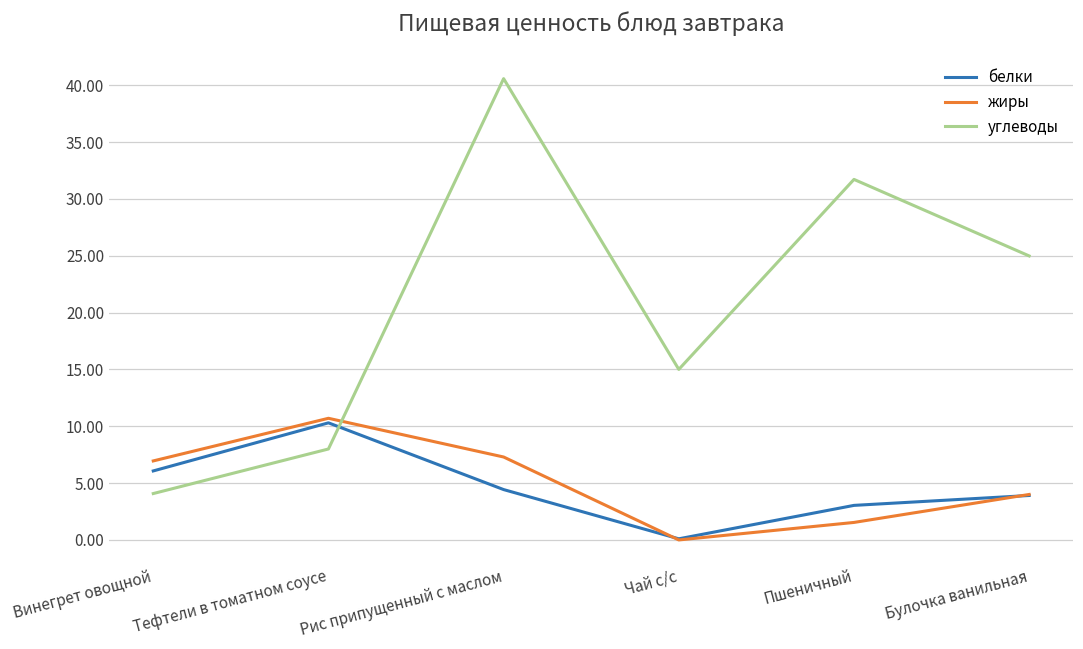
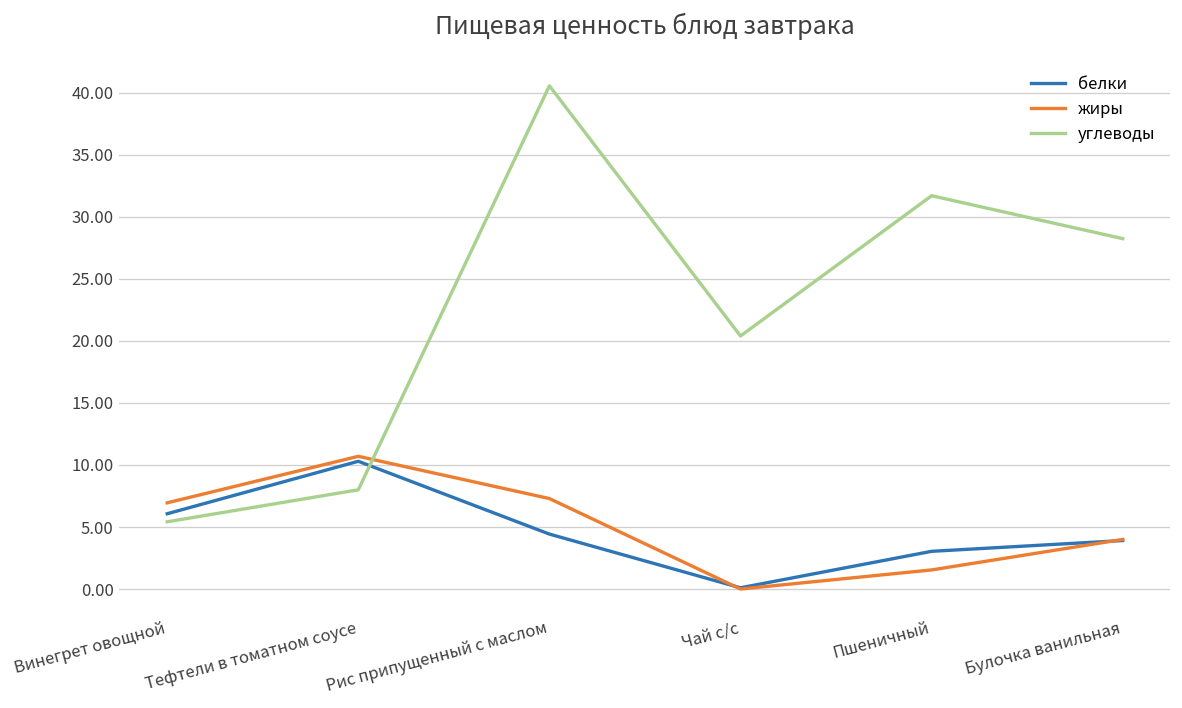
углеводы, Винегрет овощной: 4.1 -> 5.4
углеводы, Чай с/с: 15.0 -> 20.4
углеводы, Булочка ванильная: 25.0 -> 28.3
